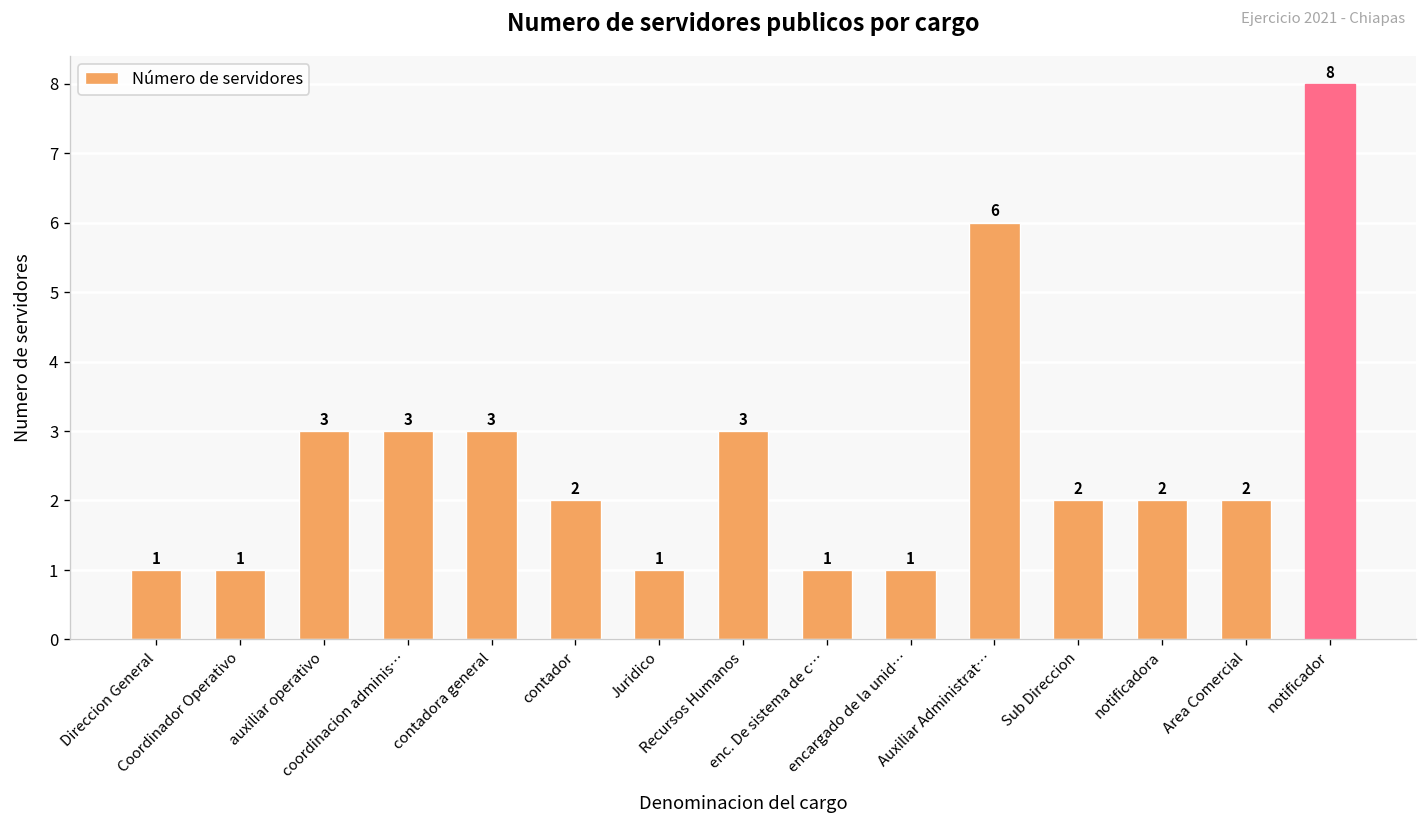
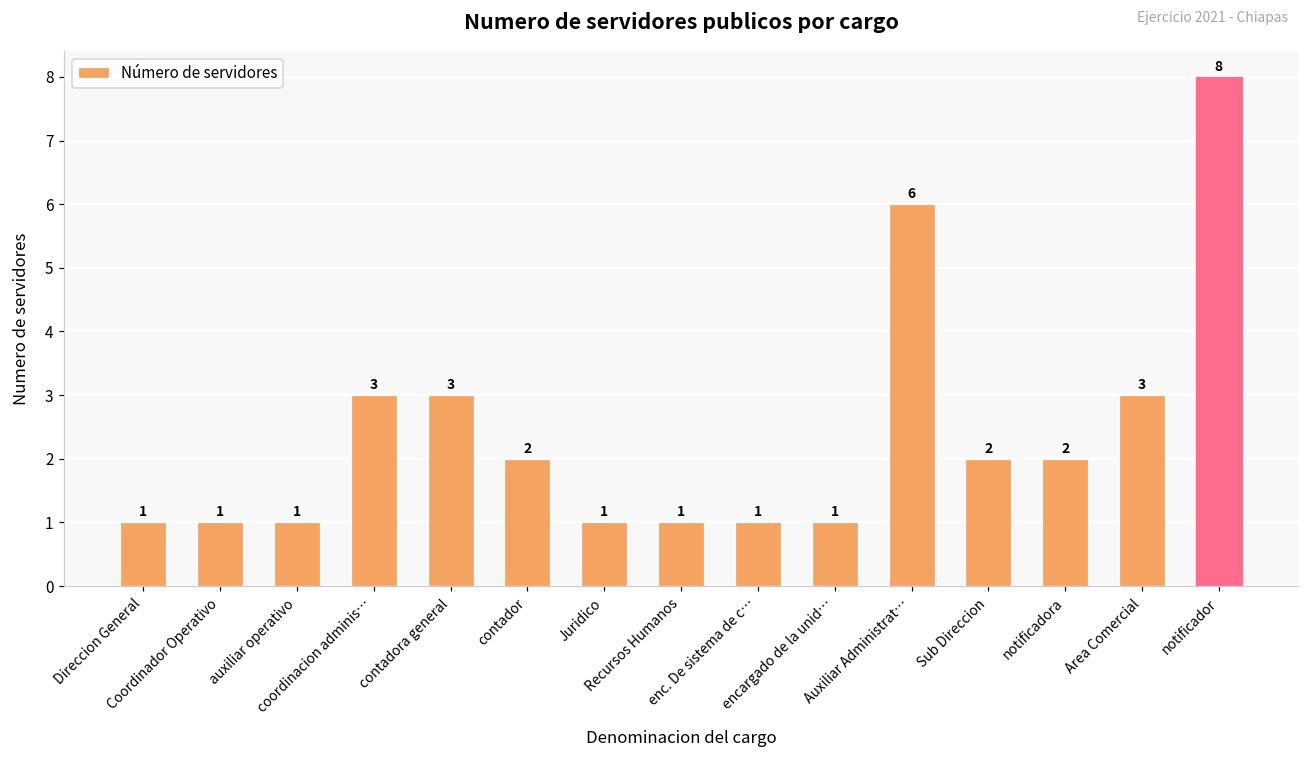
auxiliar operativo: 3 -> 1
Recursos Humanos: 3 -> 1
Area Comercial: 2 -> 3
